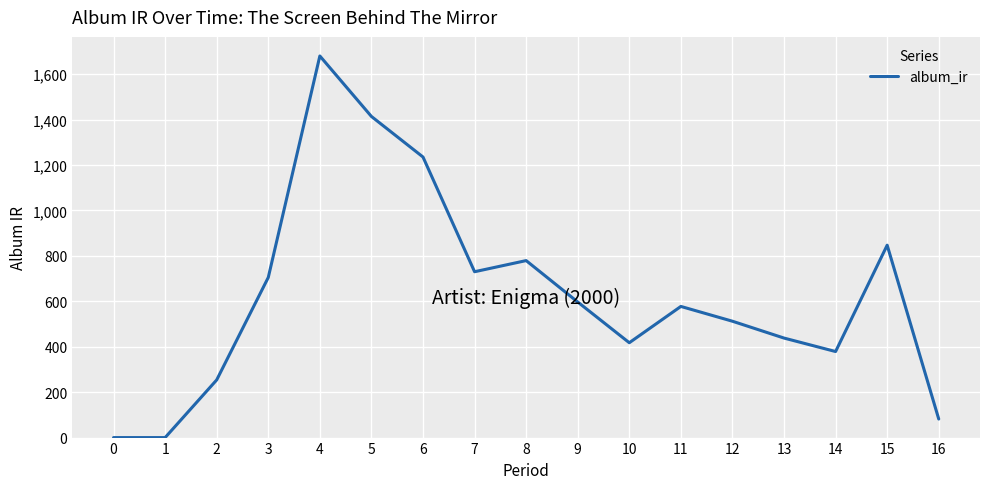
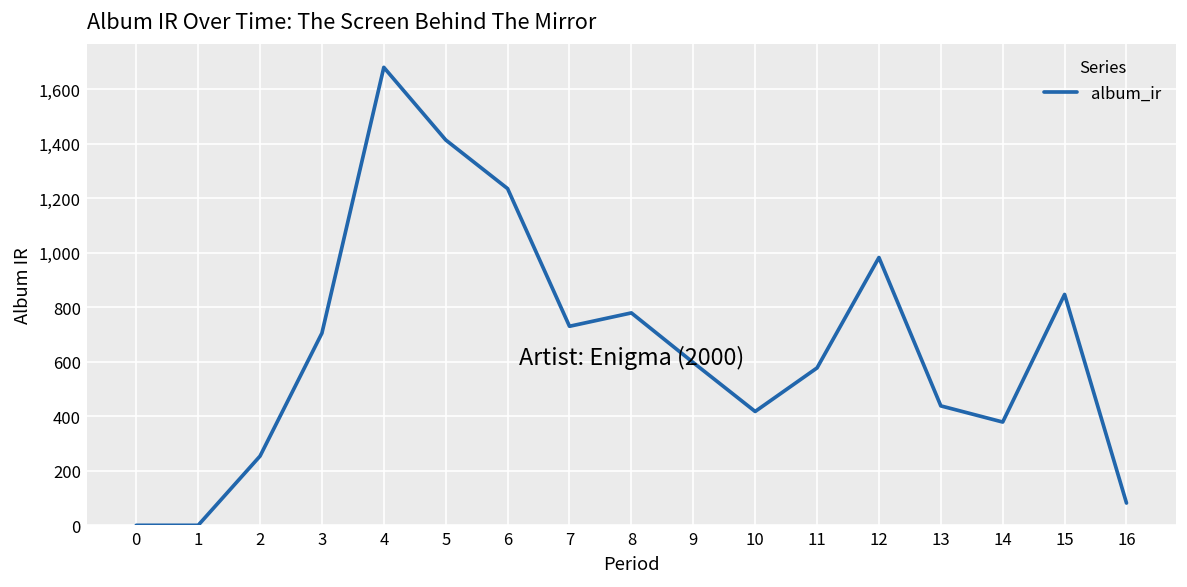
12: 510 -> 980
